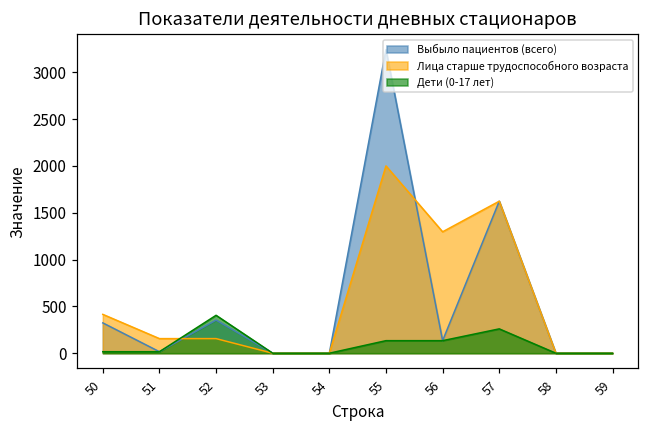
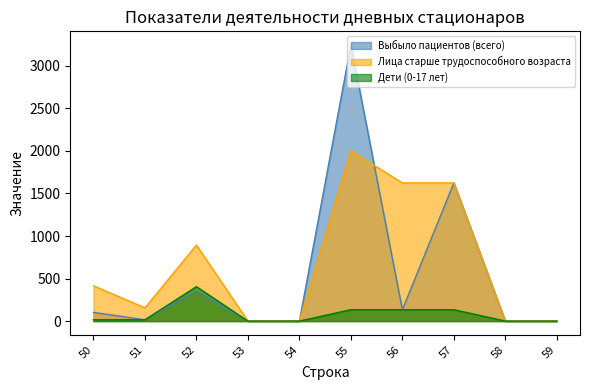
Выбыло пациентов (всего), 50: 300 -> 100
Лица старше трудоспособного возраста, 52: 200 -> 900
Лица старше трудоспособного возраста, 56: 1300 -> 1600
Дети (0-17 лет), 57: 300 -> 100
